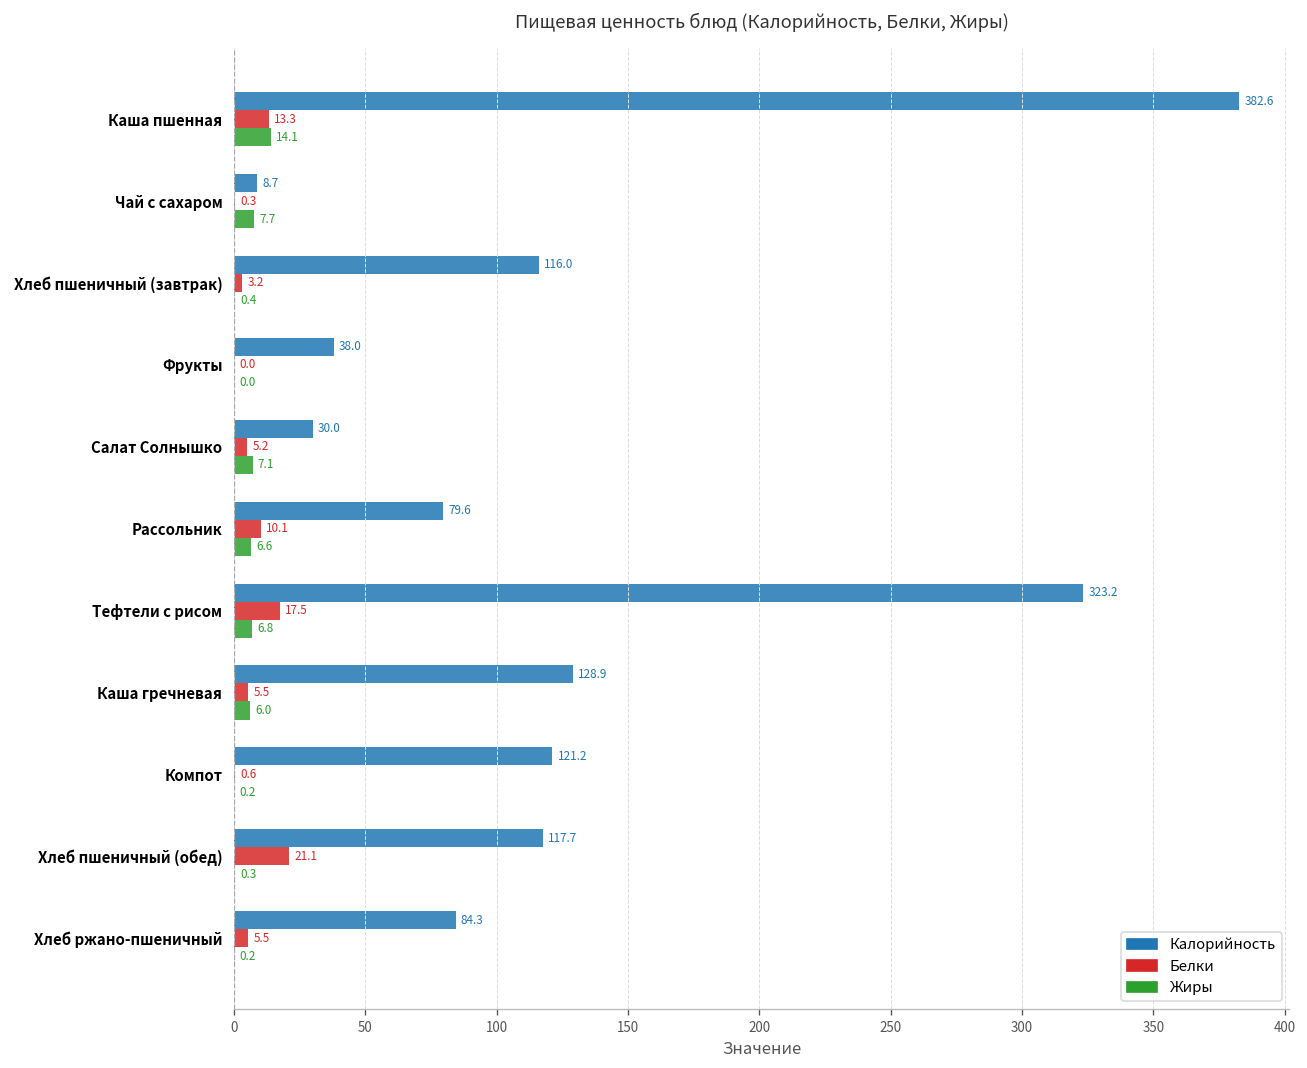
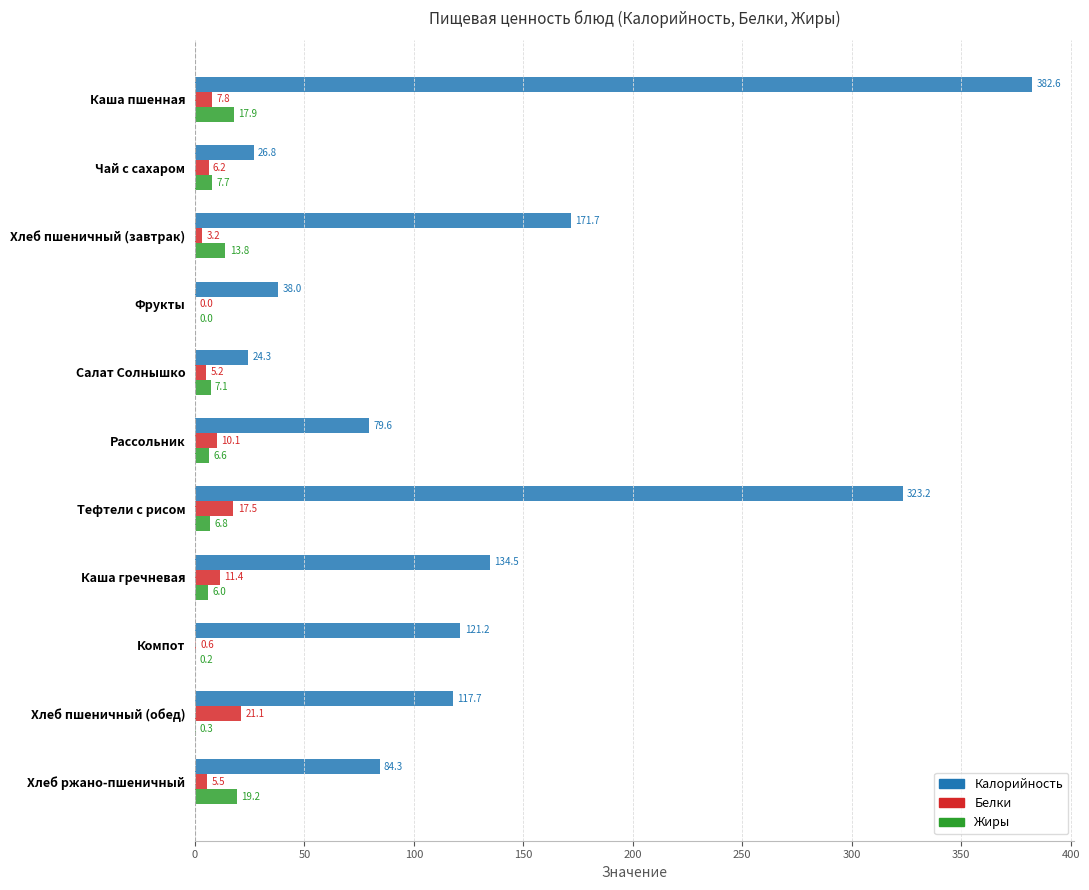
Белки, Каша пшенная: 13.3 -> 7.8
Жиры, Каша пшенная: 14.1 -> 17.9
Калорийность, Чай с сахаром: 8.7 -> 26.8
Белки, Чай с сахаром: 0.3 -> 6.2
Калорийность, Хлеб пшеничный (завтрак): 116.0 -> 171.7
Жиры, Хлеб пшеничный (завтрак): 0.4 -> 13.8
Калорийность, Салат Солнышко: 30.0 -> 24.3
Калорийность, Каша гречневая: 128.9 -> 134.5
Белки, Каша гречневая: 5.5 -> 11.4
Жиры, Хлеб ржано-пшеничный: 0.2 -> 19.2
